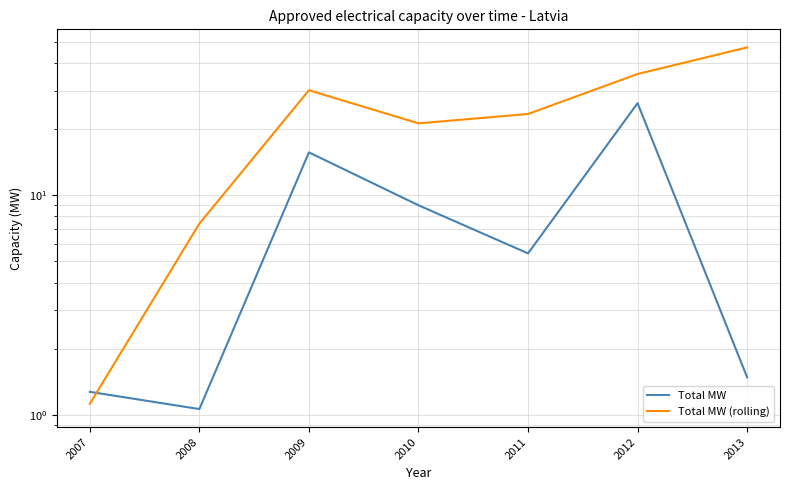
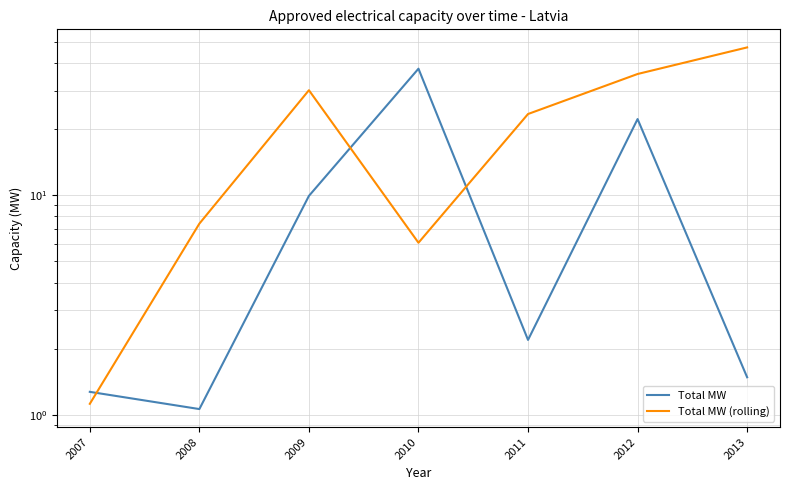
Total MW, 2009: 16 -> 10
Total MW, 2010: 9.0 -> 38
Total MW (rolling), 2010: 21 -> 6.1
Total MW, 2011: 5.4 -> 2.2
Total MW, 2012: 26 -> 22
